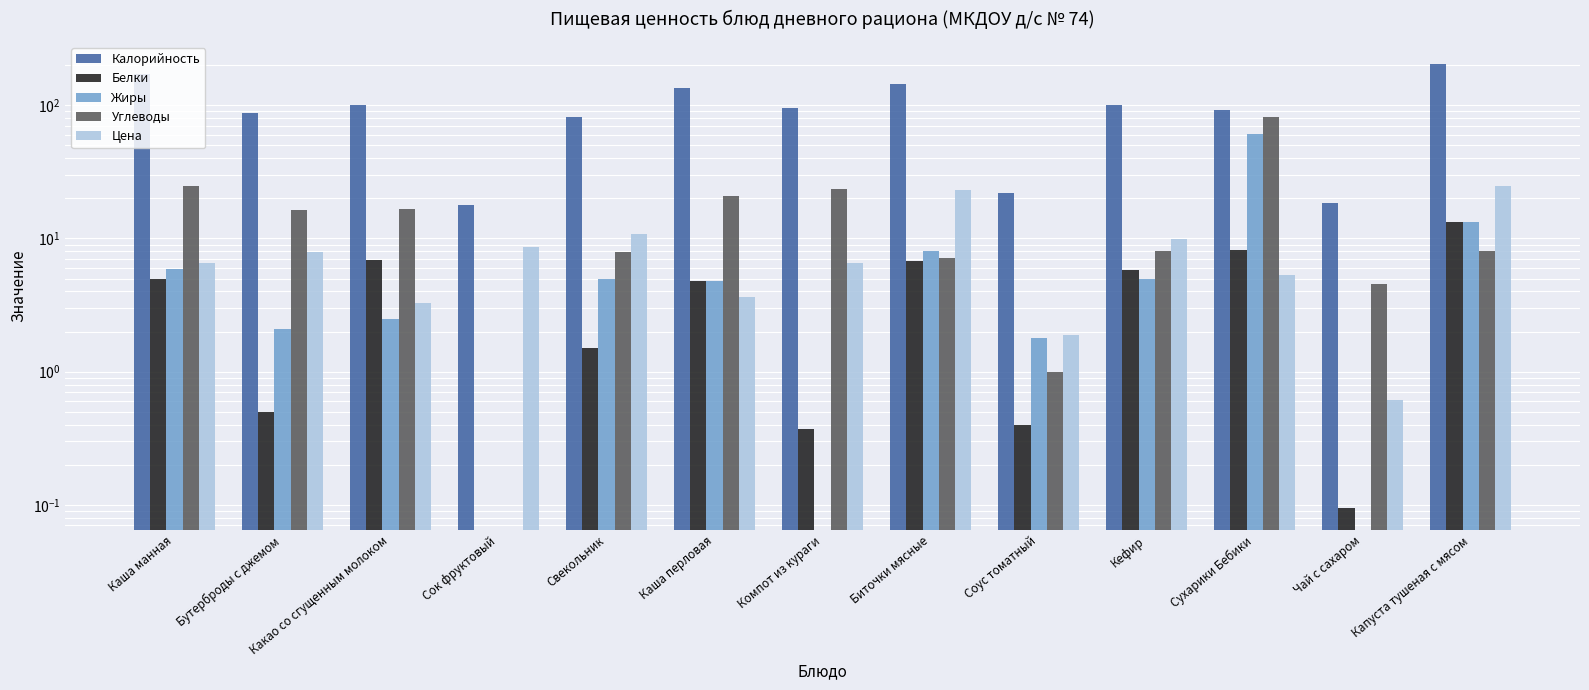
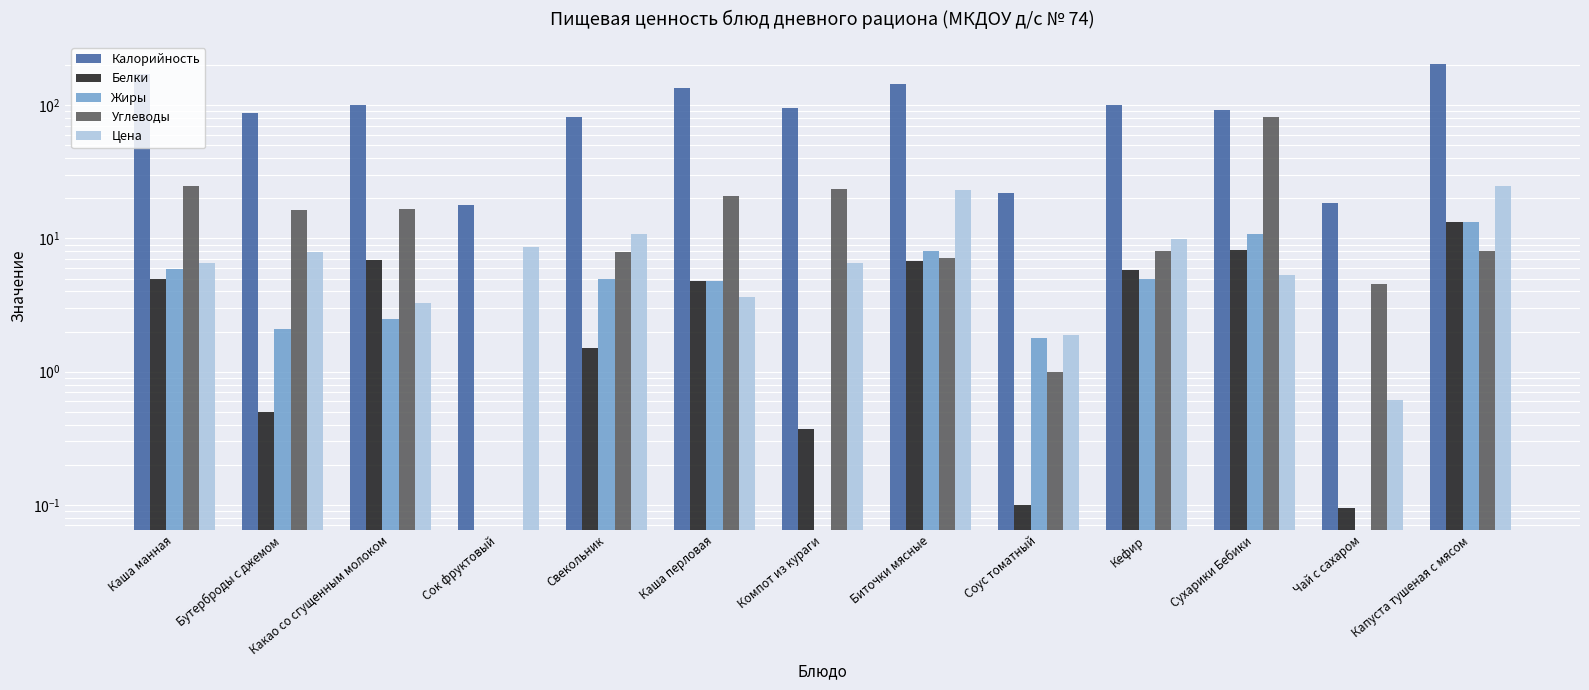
Белки, Соус томатный: 0.4 -> 0.1
Жиры, Сухарики Бебики: 60 -> 11
